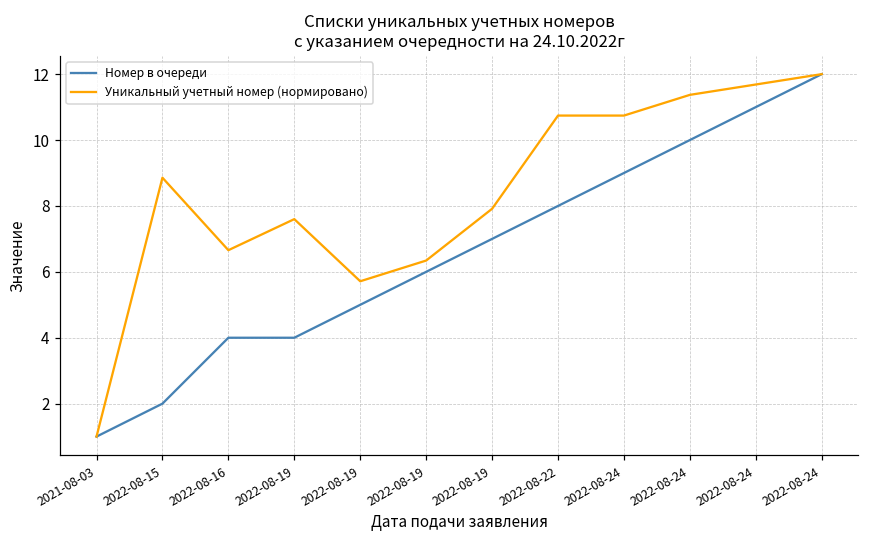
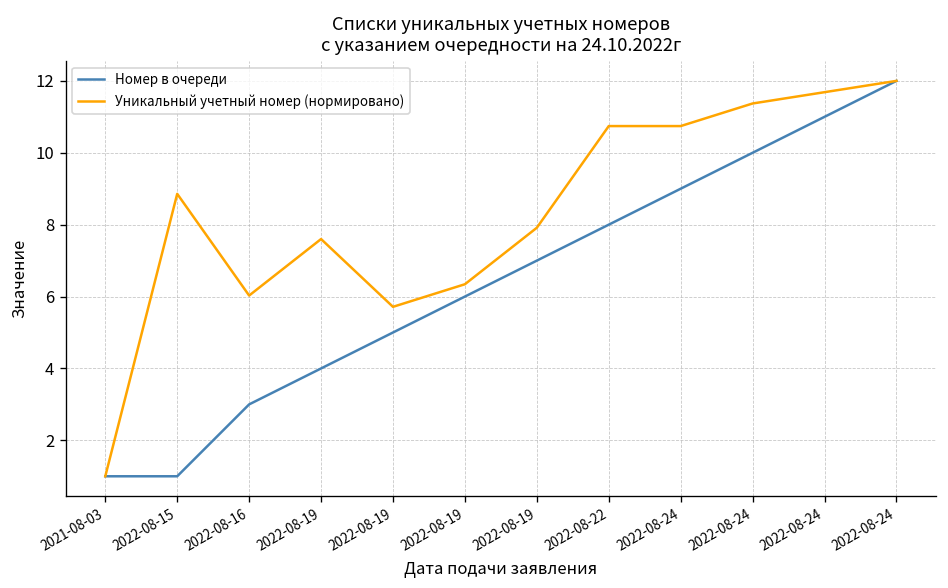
Номер в очереди, 2022-08-15: 2 -> 1
Номер в очереди, 2022-08-16: 4 -> 3
Уникальный учетный номер (нормировано), 2022-08-16: 6.7 -> 6.0
